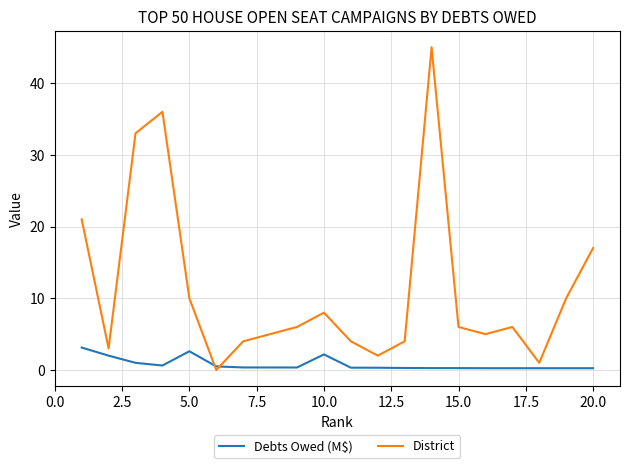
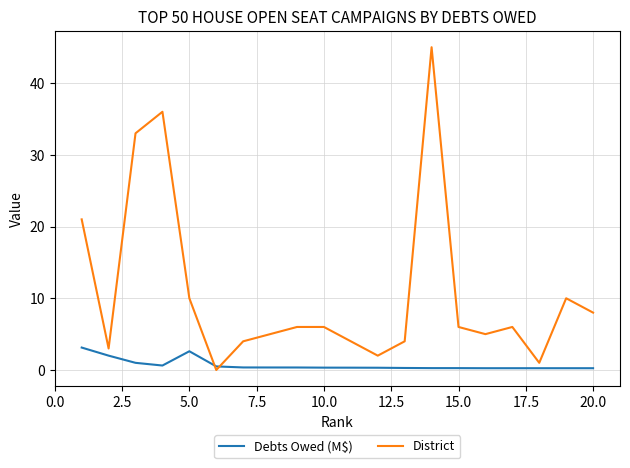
Debts Owed (M$), 10.0: 2 -> 0
District, 10.0: 8 -> 6
District, 20.0: 17 -> 8
